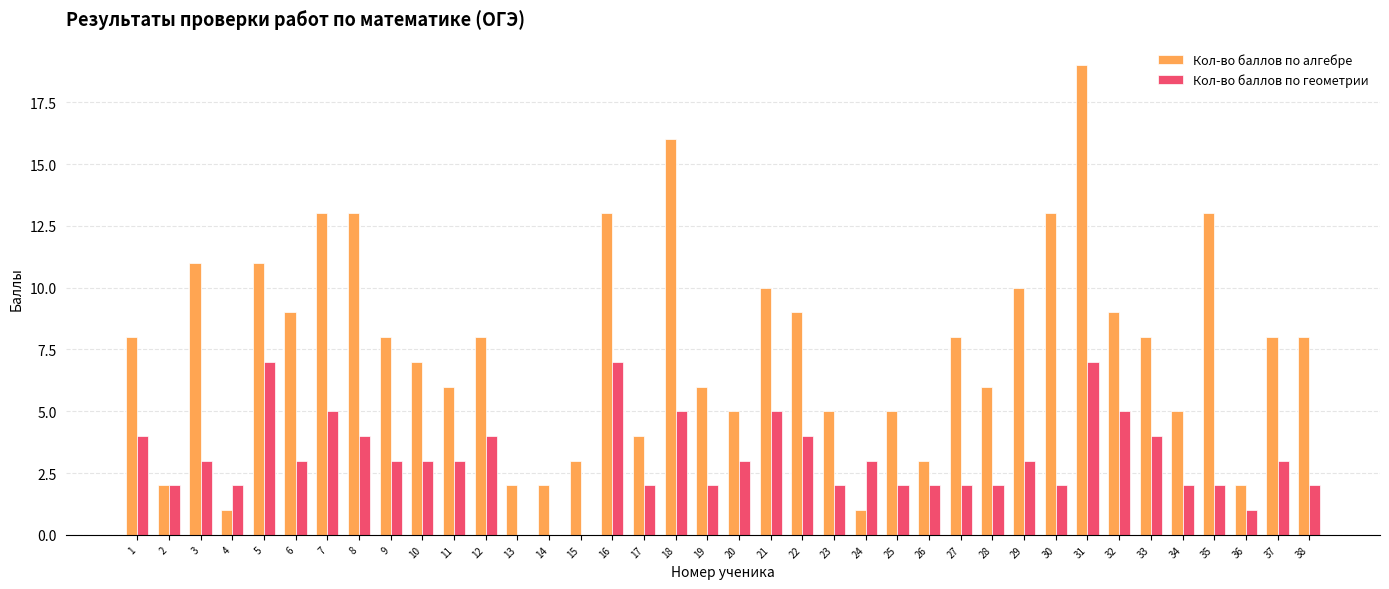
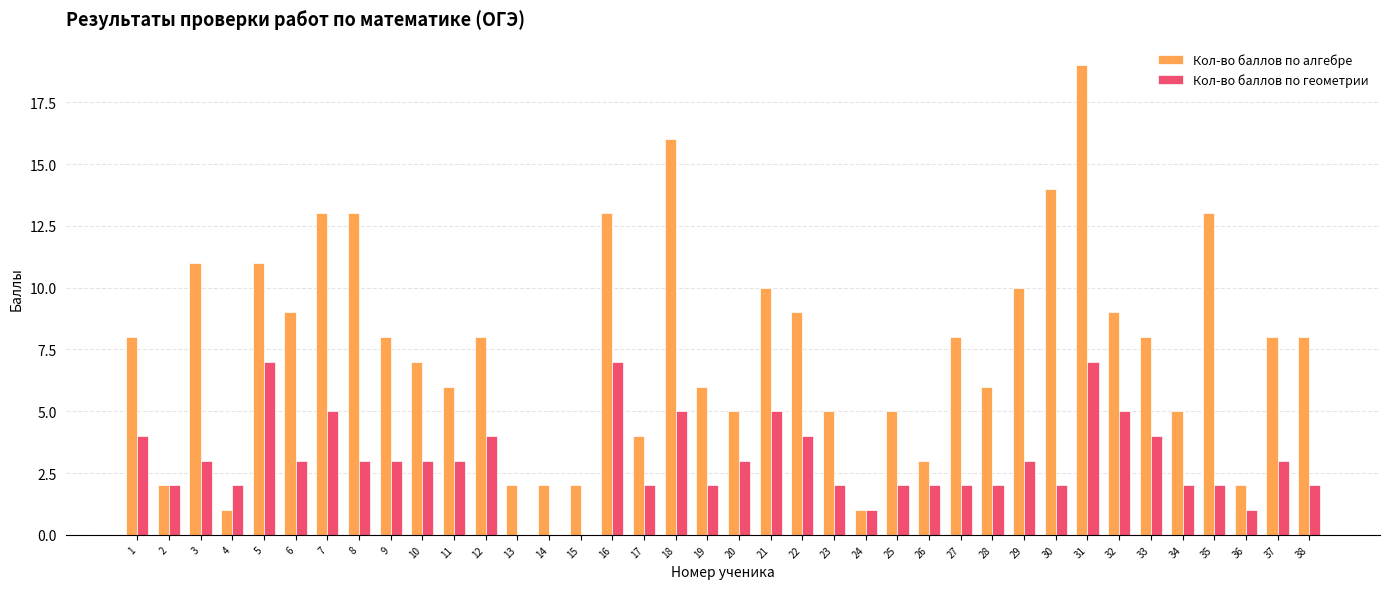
Кол-во баллов по геометрии, 8: 4 -> 3
Кол-во баллов по алгебре, 15: 3 -> 2
Кол-во баллов по геометрии, 24: 3 -> 1
Кол-во баллов по алгебре, 30: 13 -> 14
